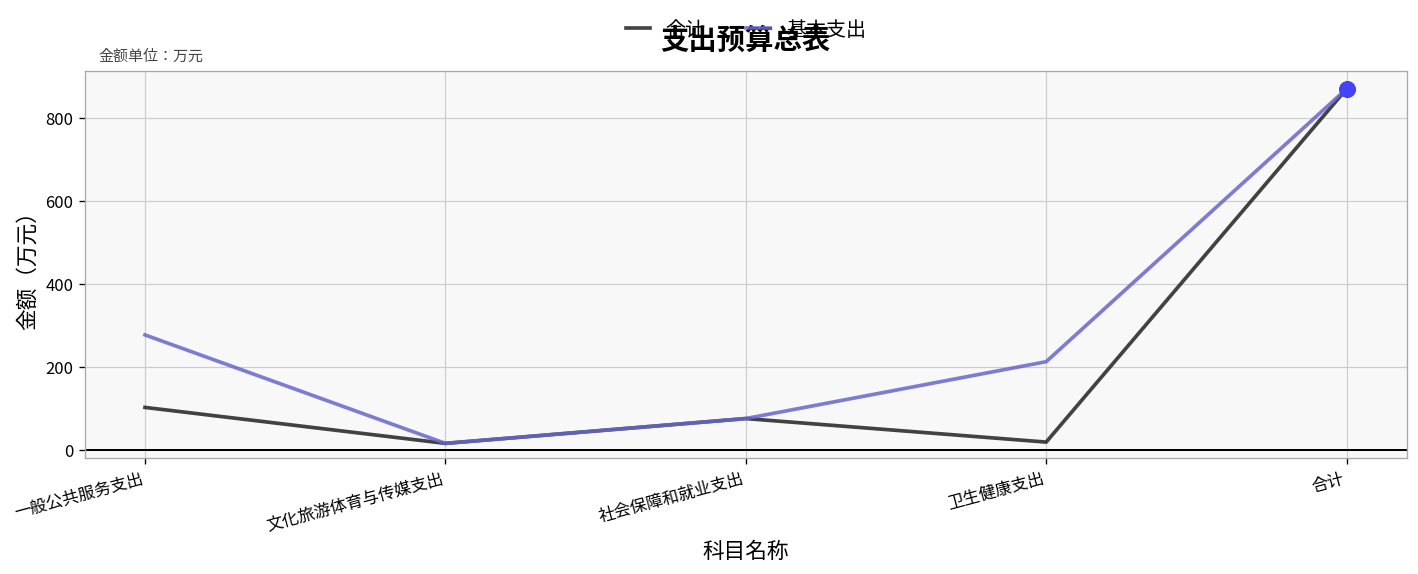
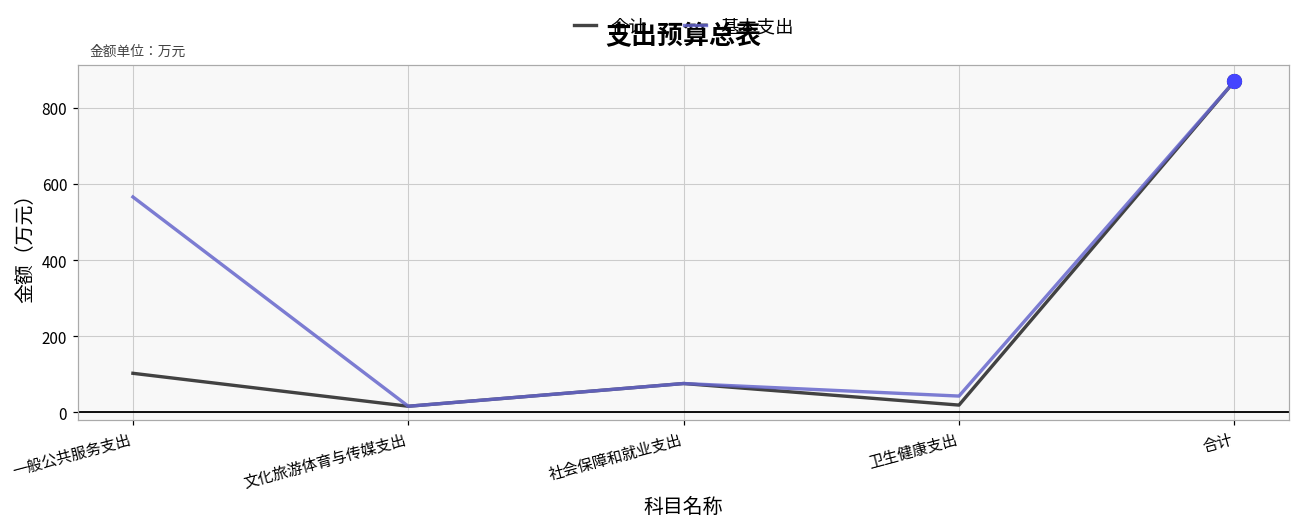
基本支出, 一般公共服务支出: 280 -> 570
基本支出, 卫生健康支出: 210 -> 40
